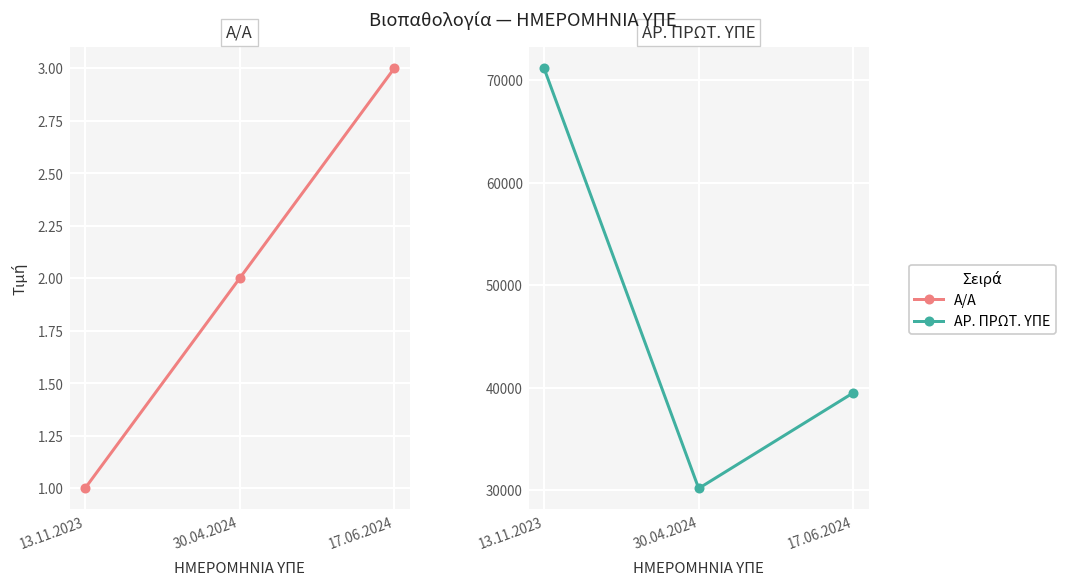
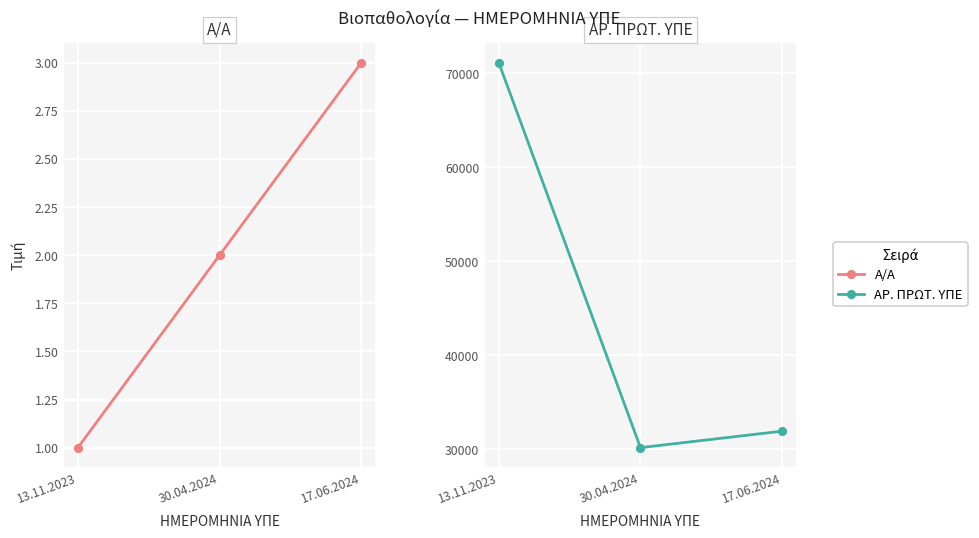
ΑΡ. ΠΡΩΤ. ΥΠΕ, 17.06.2024: 39000 -> 32000
